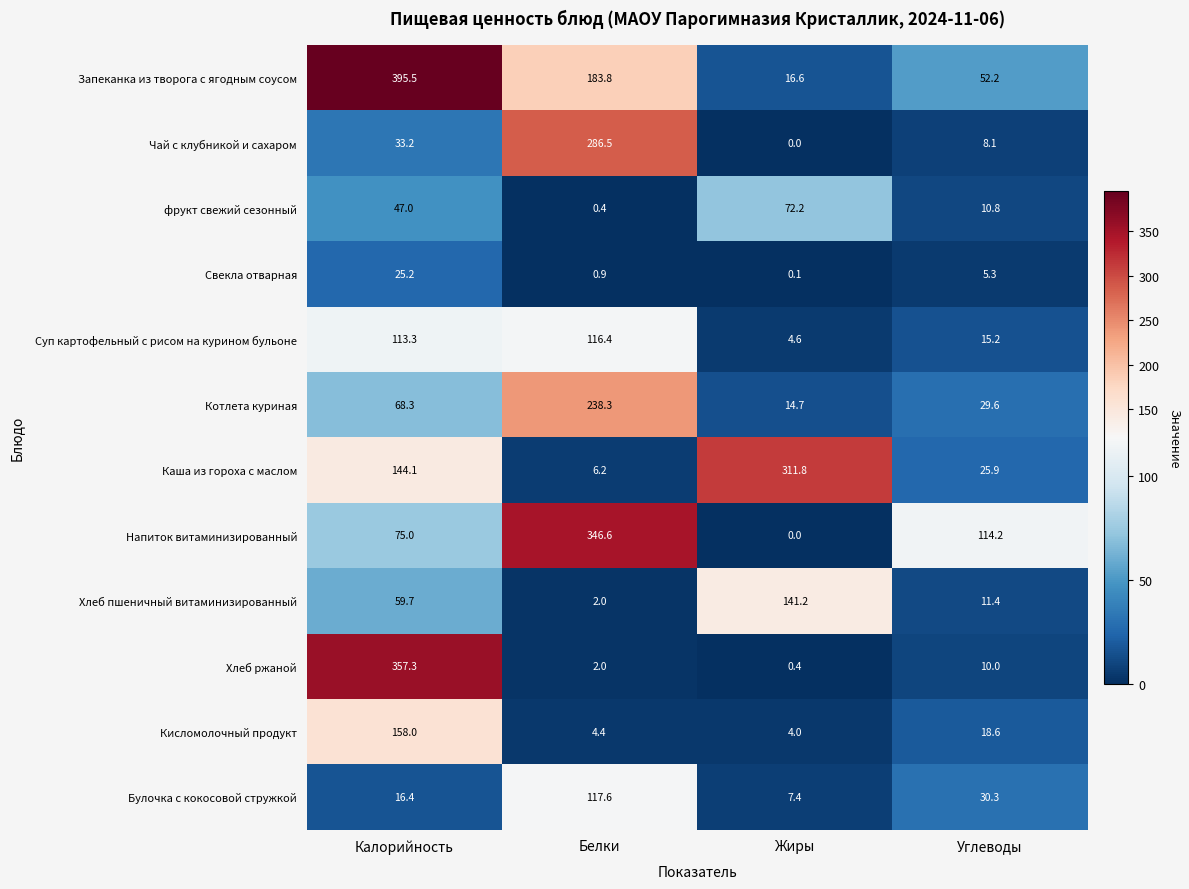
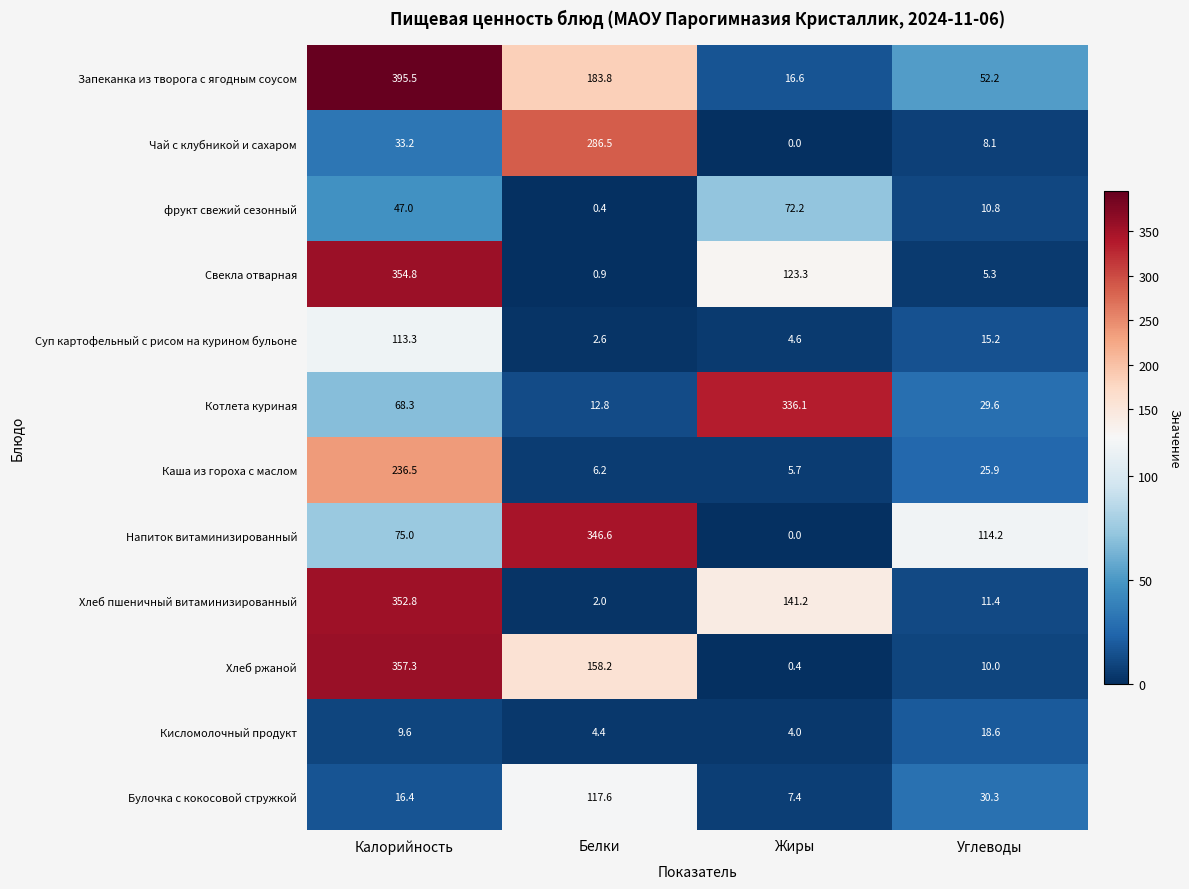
Свекла отварная, Калорийность: 25.2 -> 354.8
Свекла отварная, Жиры: 0.1 -> 123.3
Суп картофельный с рисом на курином бульоне, Белки: 116.4 -> 2.6
Котлета куриная, Белки: 238.3 -> 12.8
Котлета куриная, Жиры: 14.7 -> 336.1
Каша из гороха с маслом, Калорийность: 144.1 -> 236.5
Каша из гороха с маслом, Жиры: 311.8 -> 5.7
Хлеб пшеничный витаминизированный, Калорийность: 59.7 -> 352.8
Хлеб ржаной, Белки: 2.0 -> 158.2
Кисломолочный продукт, Калорийность: 158.0 -> 9.6
